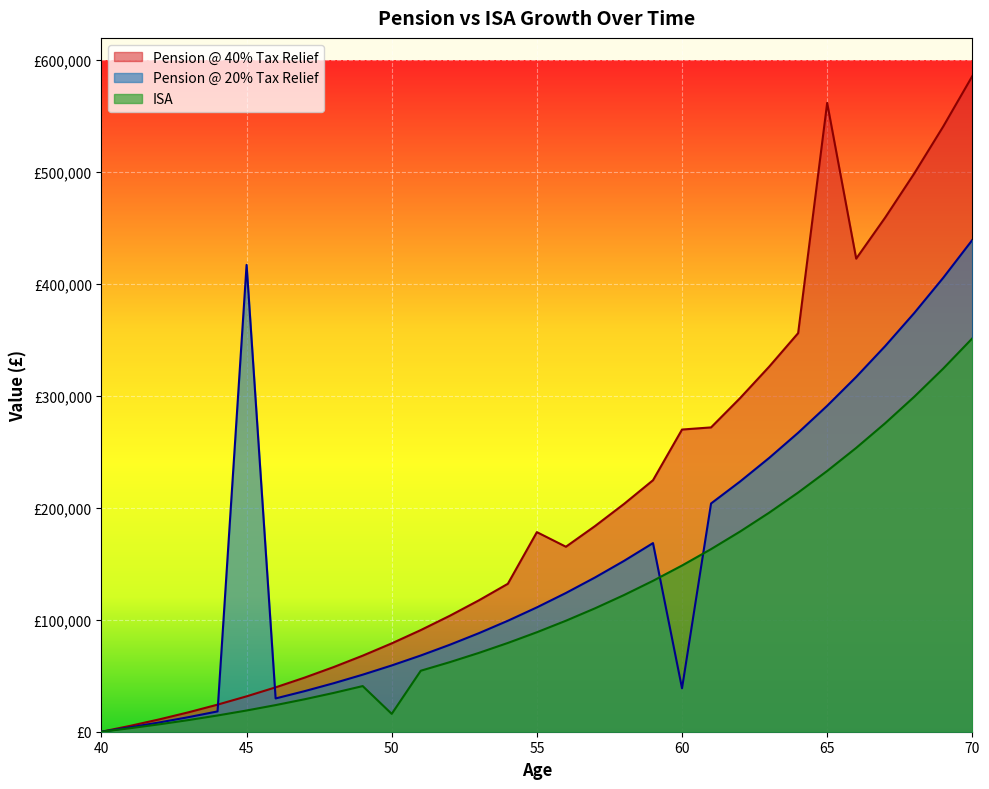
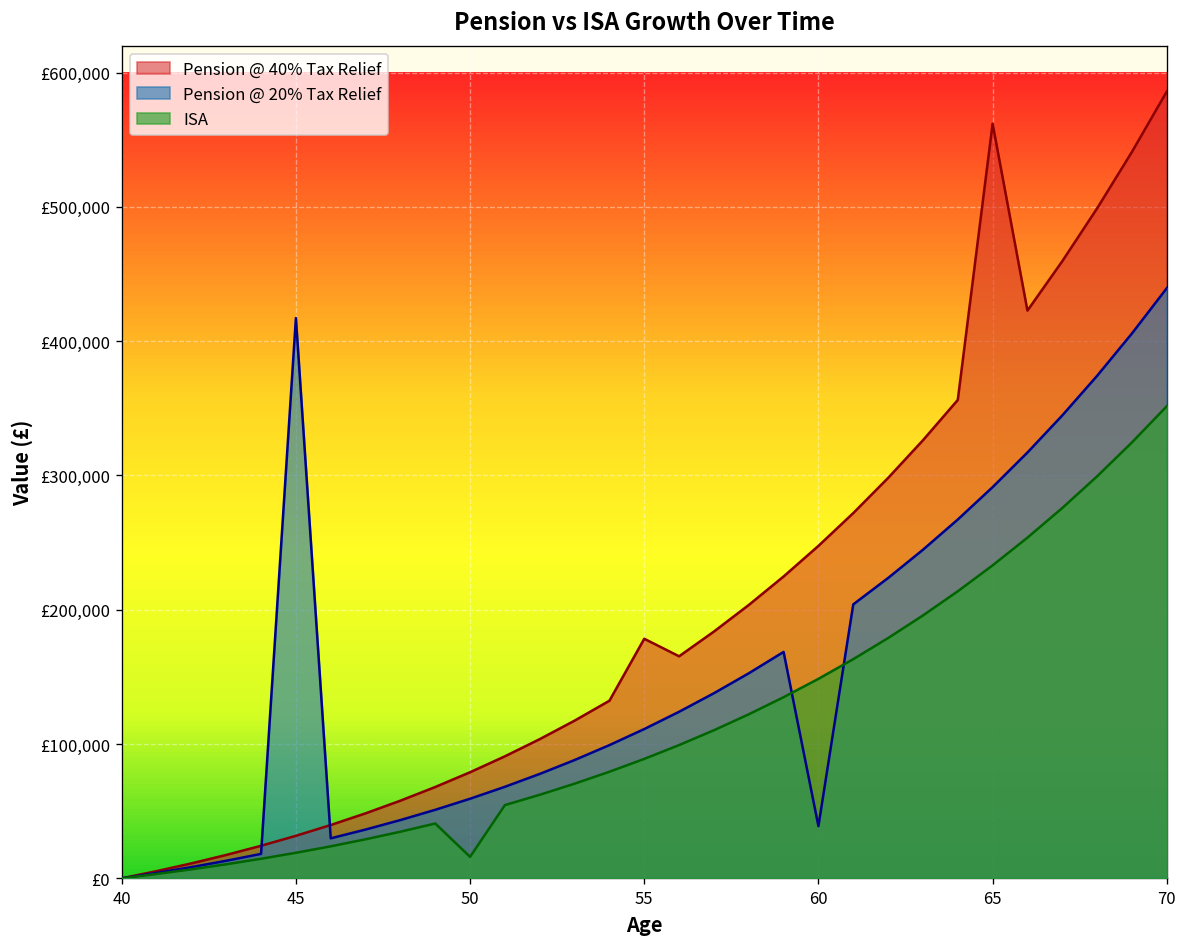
Pension @ 40% Tax Relief, 60: £270,000 -> £248,000
